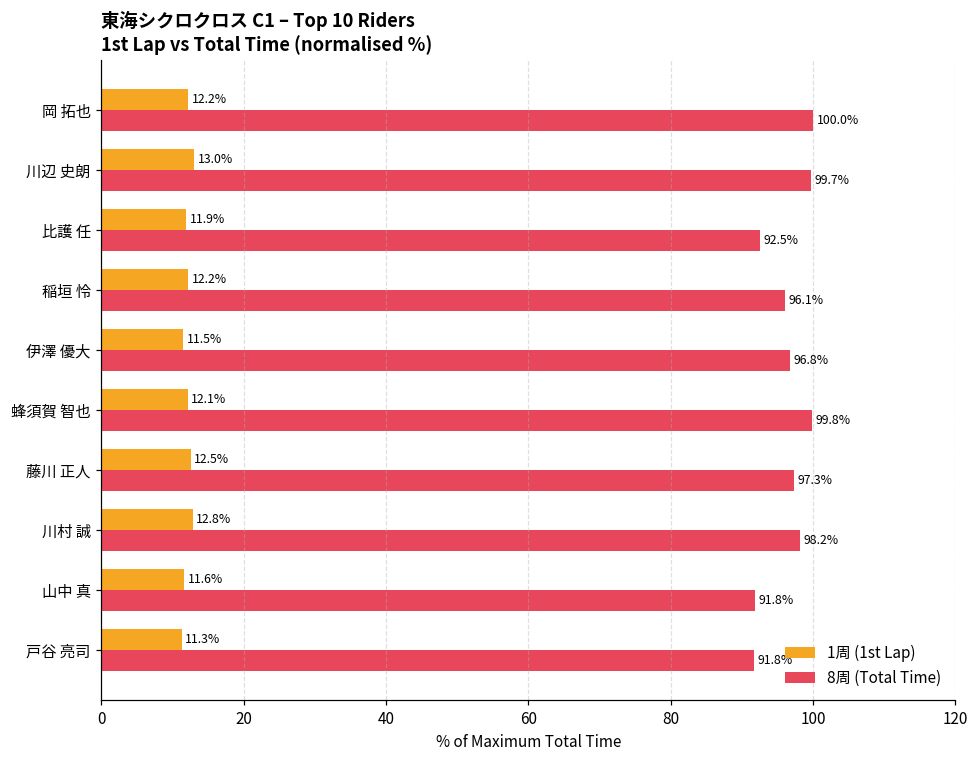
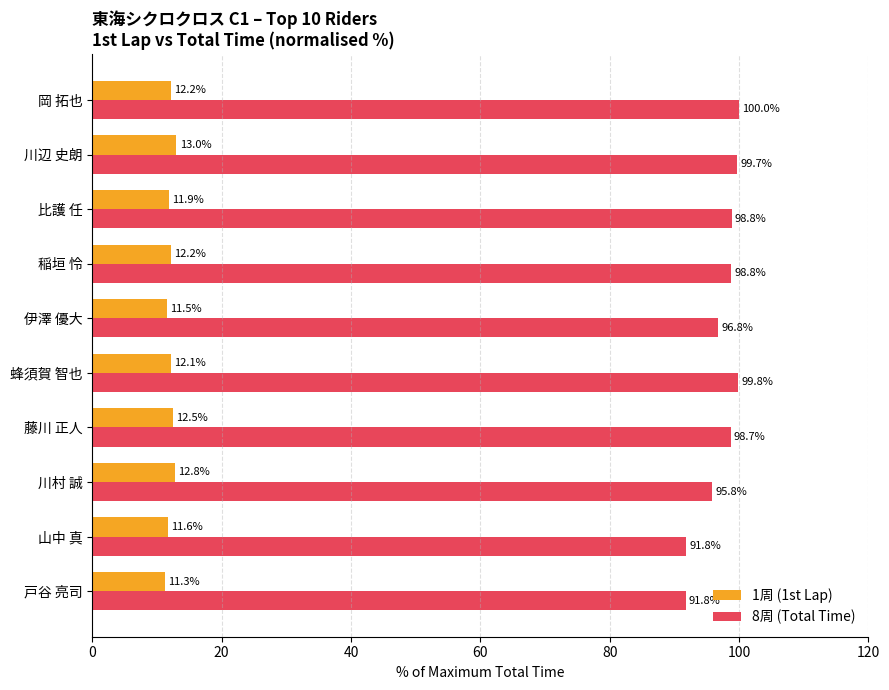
8周 (Total Time), 比護 任: 92.5% -> 98.8%
8周 (Total Time), 稲垣 怜: 96.1% -> 98.8%
8周 (Total Time), 藤川 正人: 97.3% -> 98.7%
8周 (Total Time), 川村 誠: 98.2% -> 95.8%
